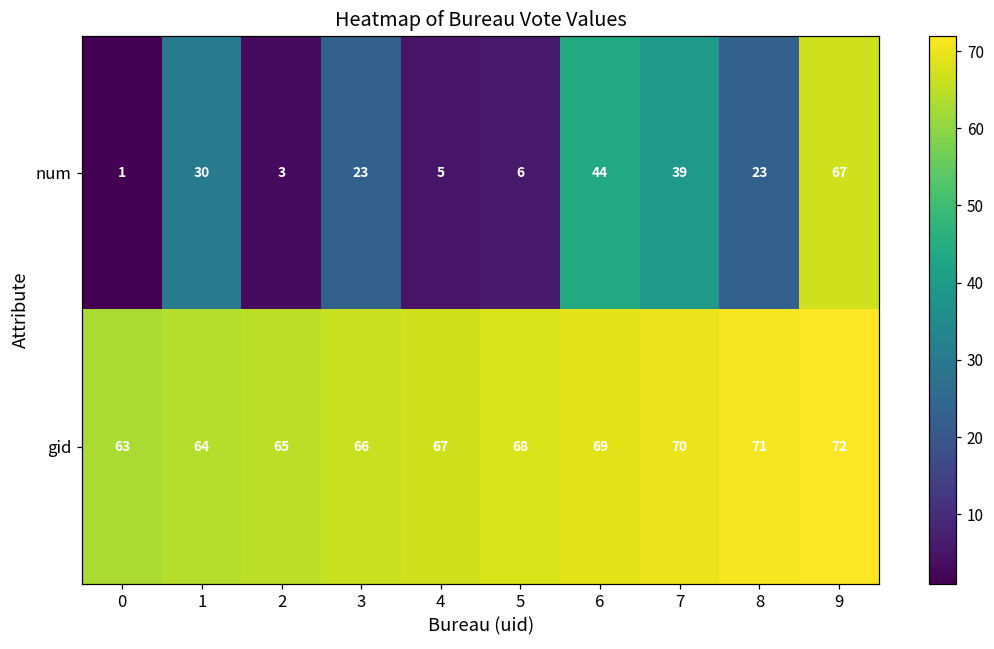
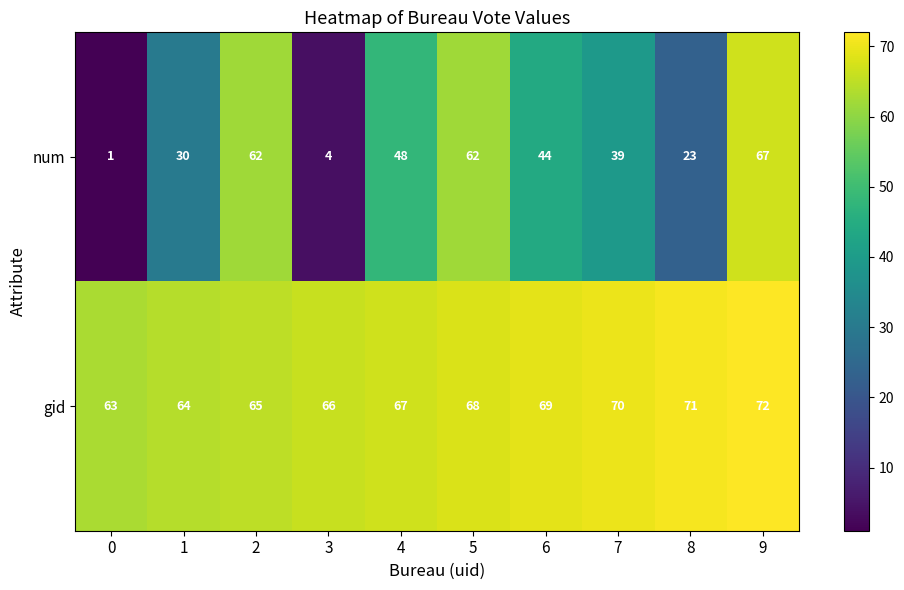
num, 2: 3 -> 62
num, 3: 23 -> 4
num, 4: 5 -> 48
num, 5: 6 -> 62
